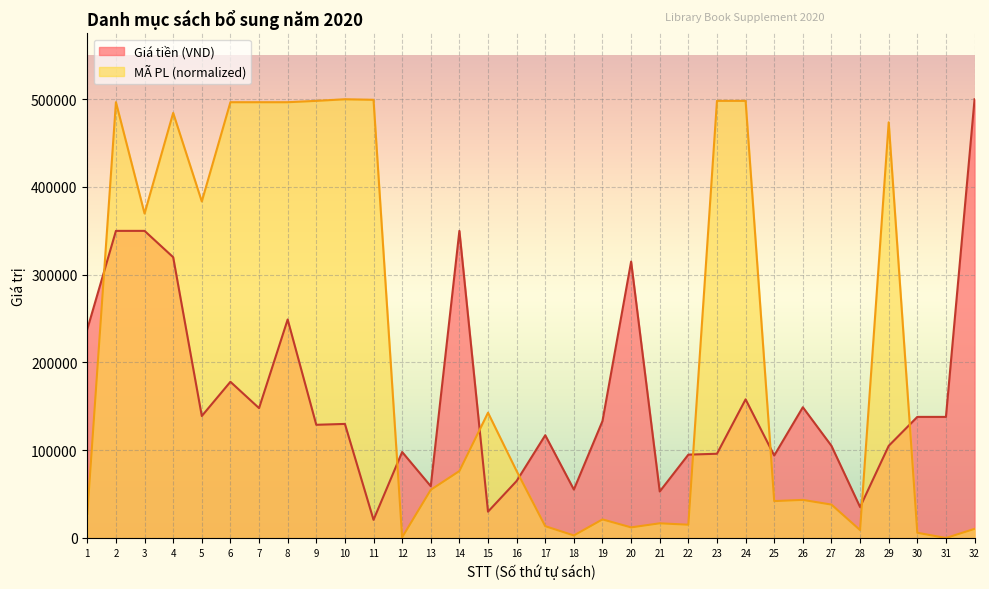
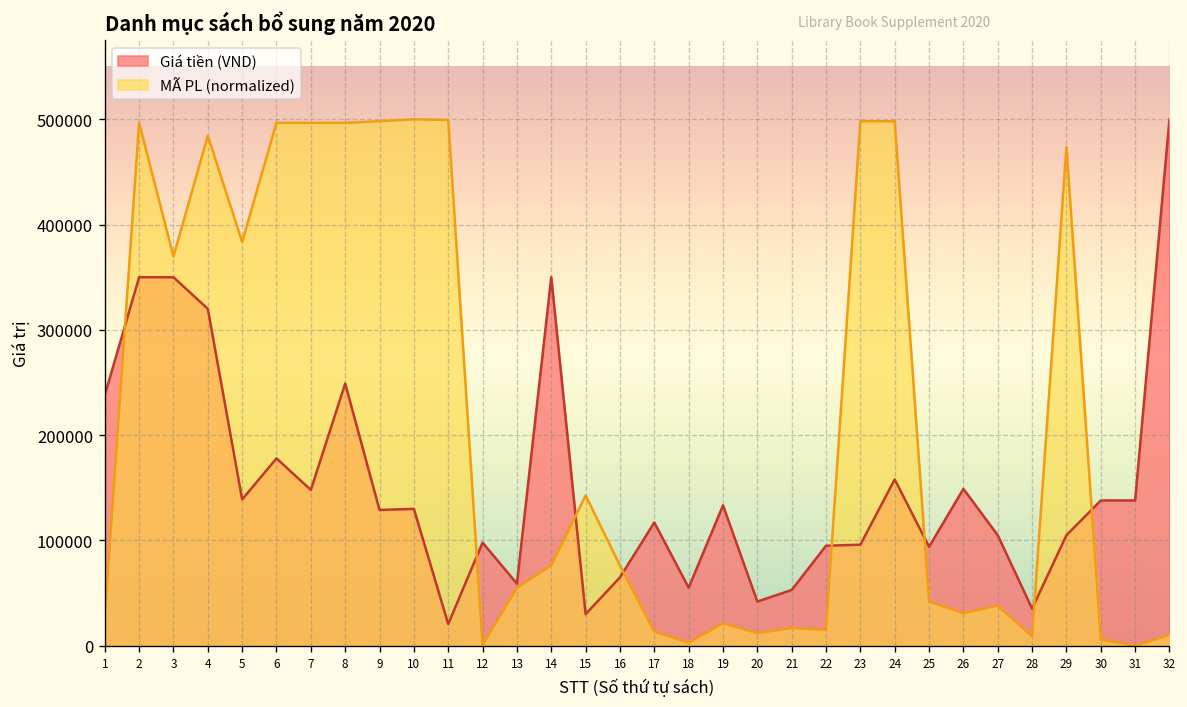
Giá tiền (VND), 20: 310000 -> 40000
MÃ PL (normalized), 26: 40000 -> 30000
